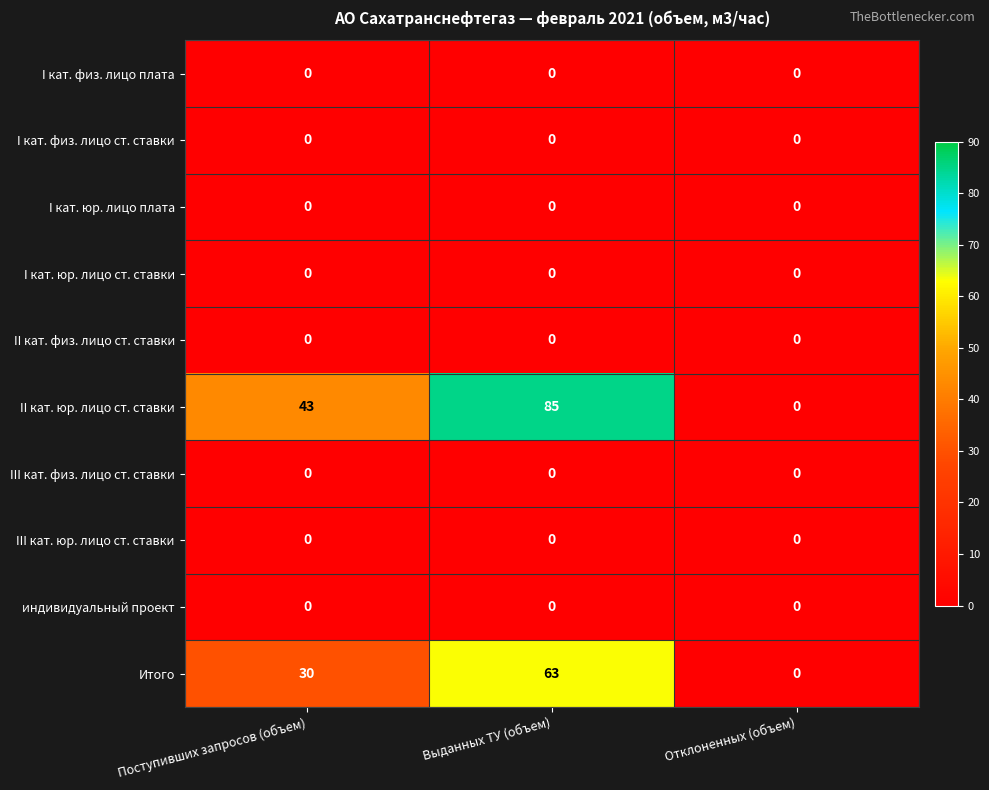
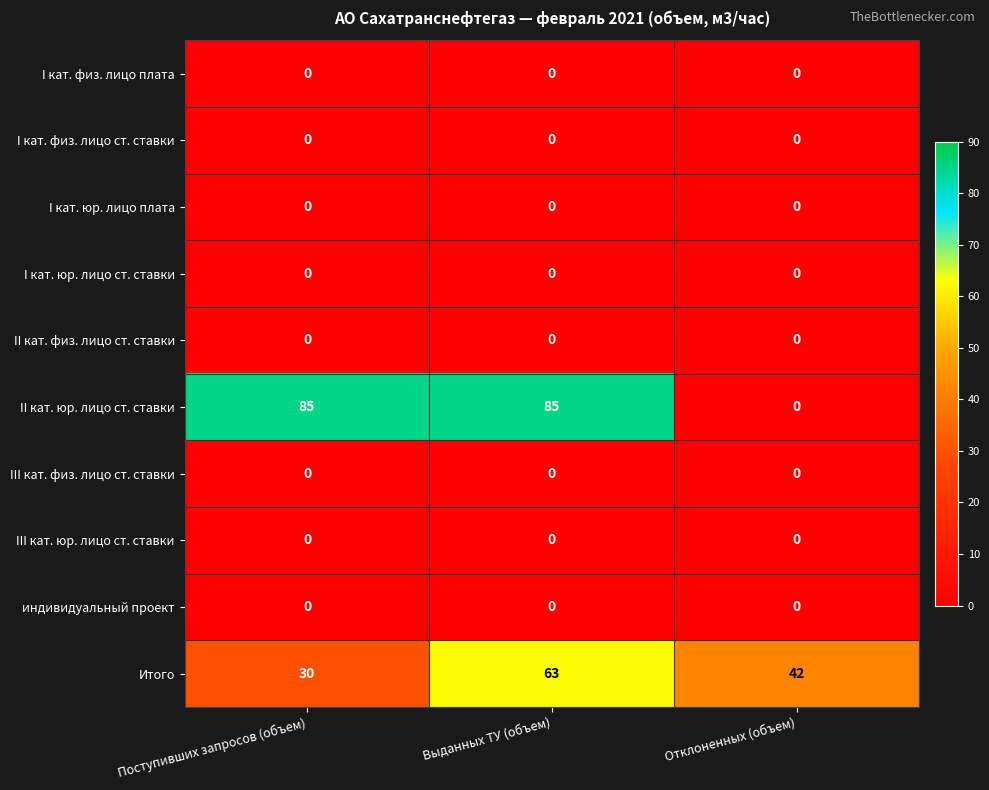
II кат. юр. лицо ст. ставки, Поступивших запросов (объем): 43 -> 85
Итого, Отклоненных (объем): 0 -> 42
